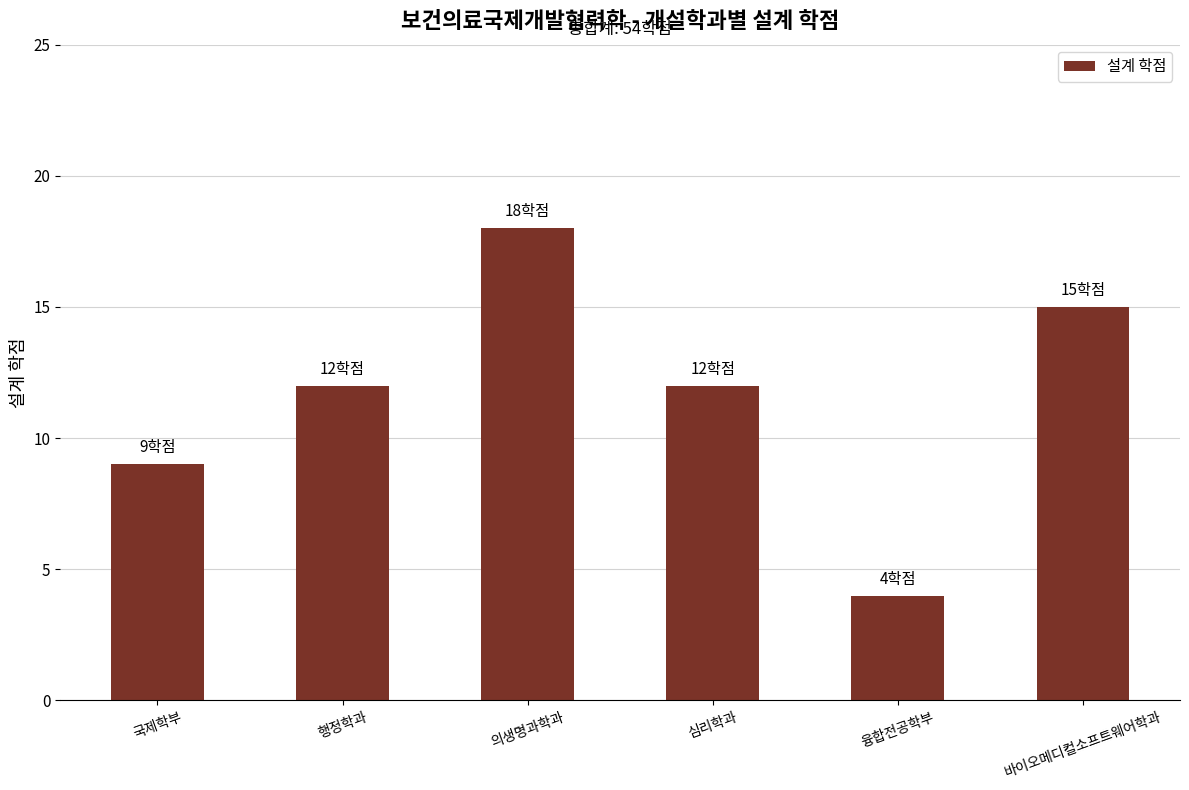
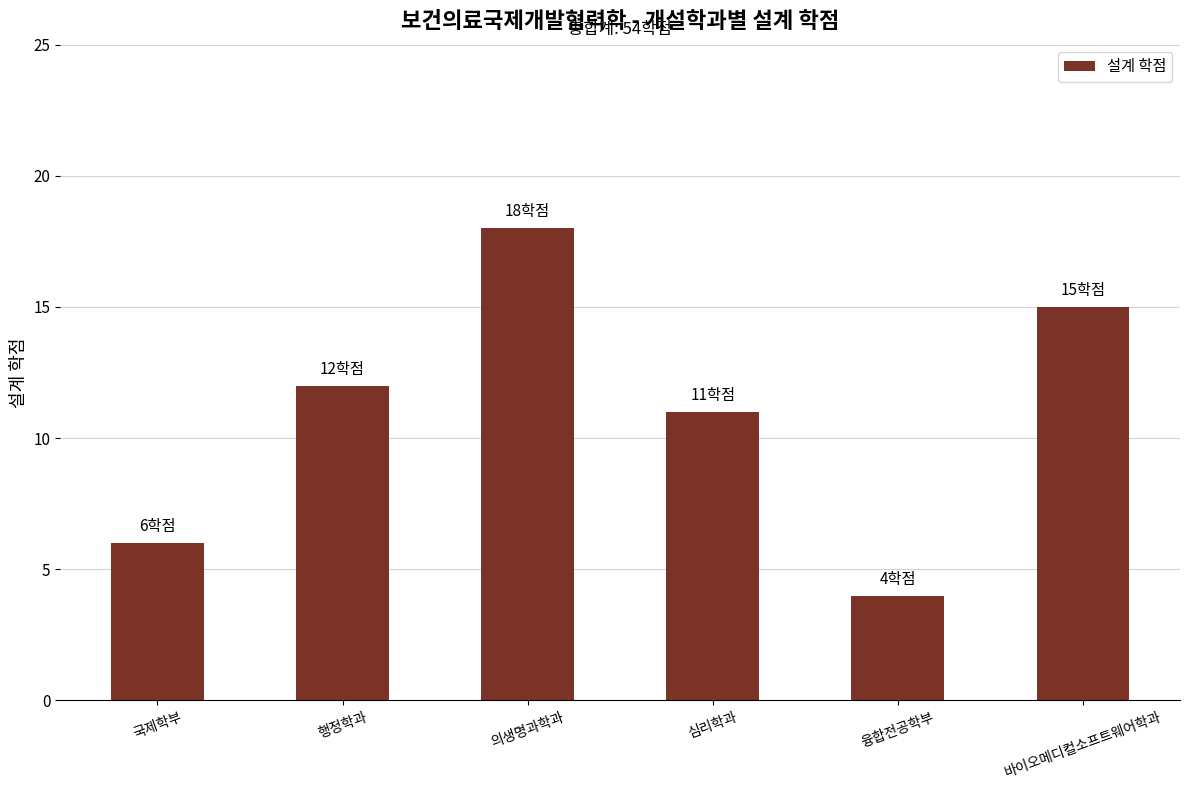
국제학부: 9 -> 6
심리학과: 12 -> 11
